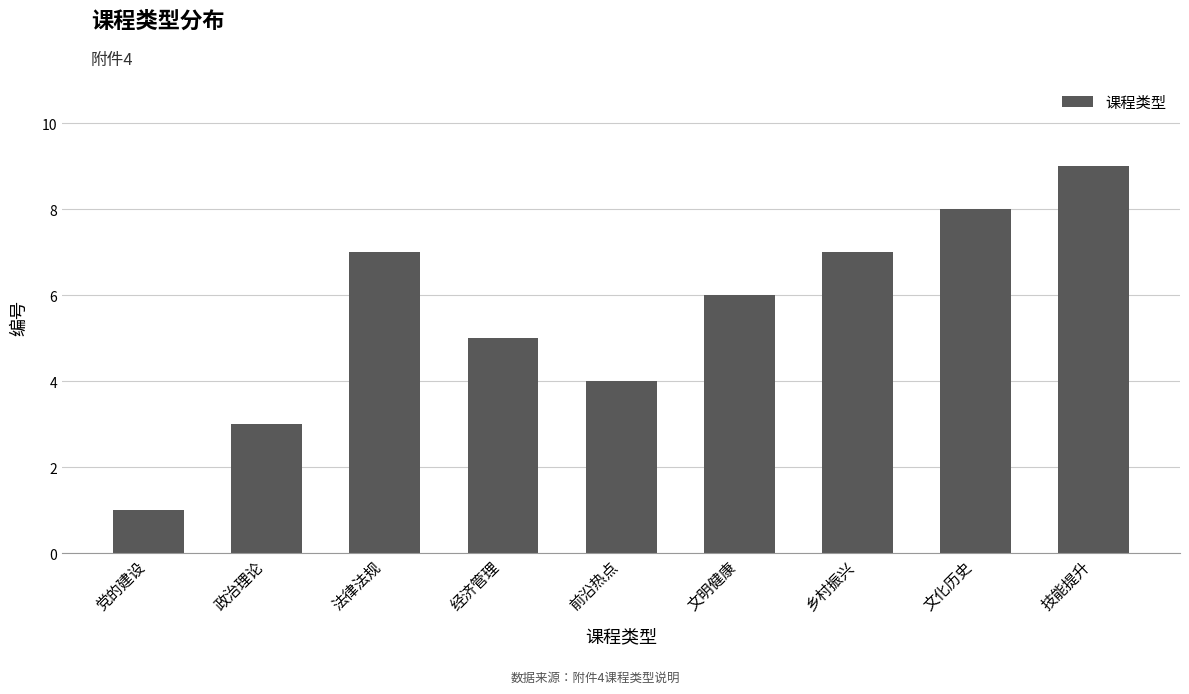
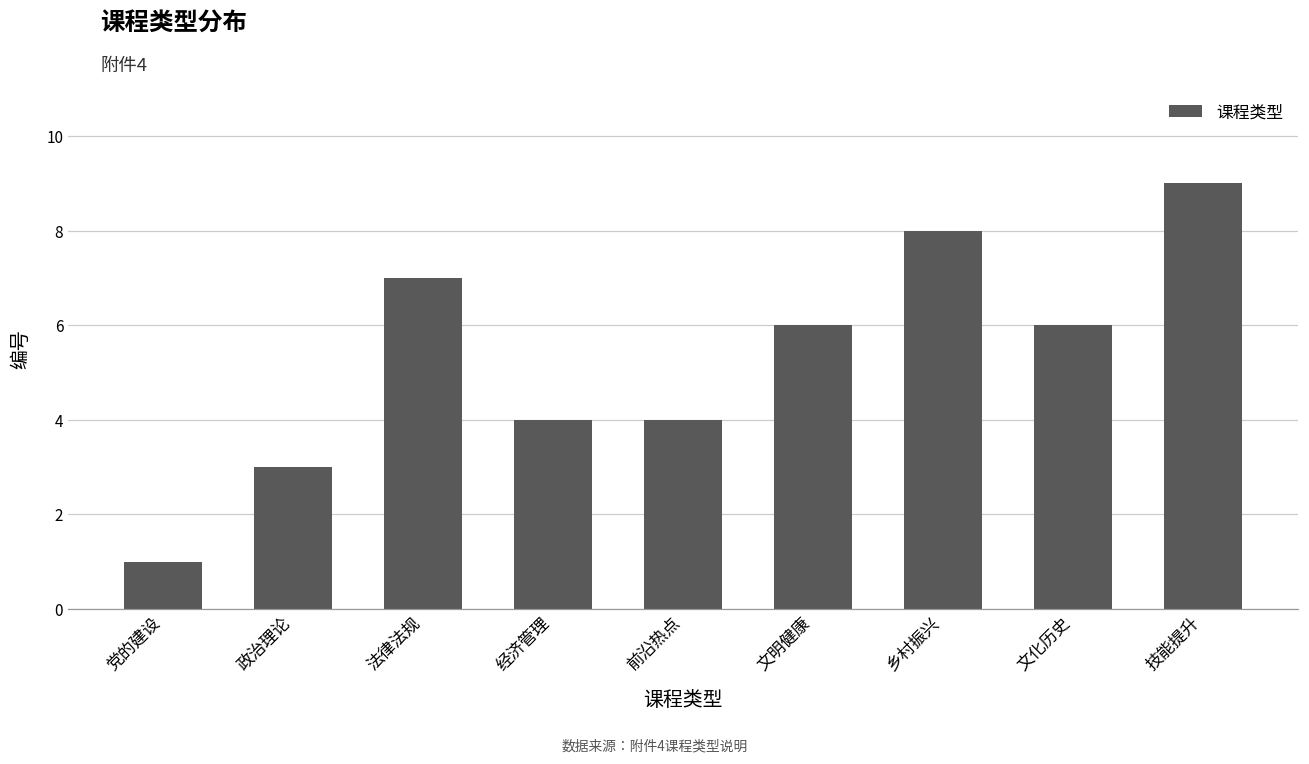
经济管理: 5 -> 4
乡村振兴: 7 -> 8
文化历史: 8 -> 6
